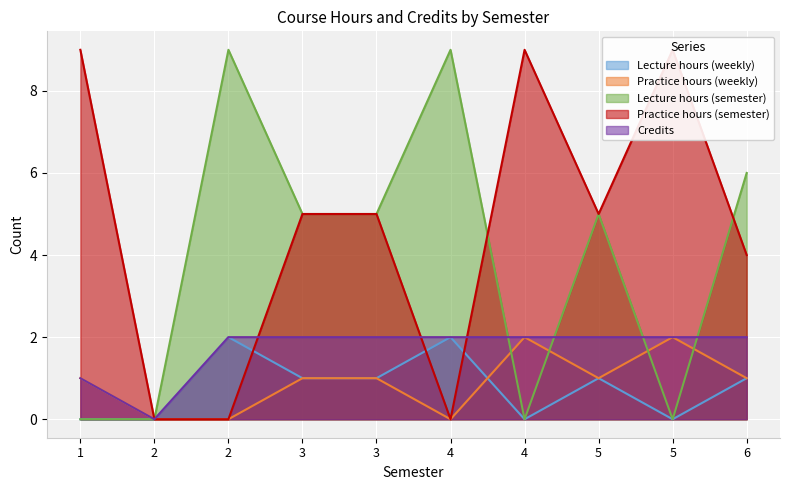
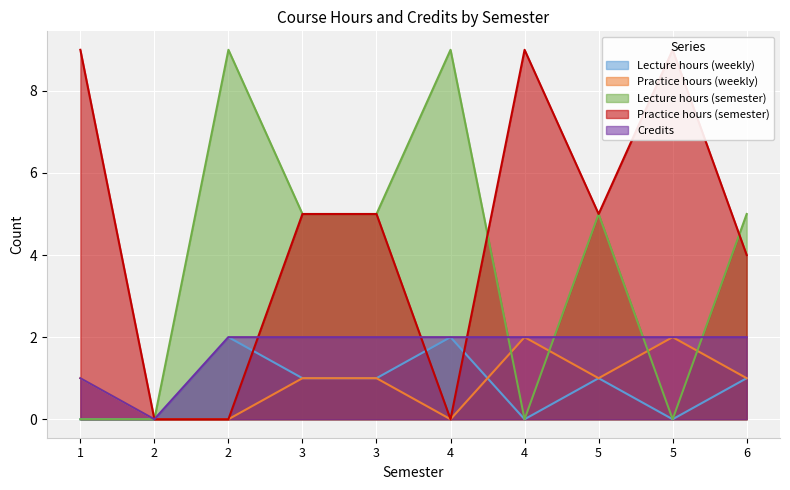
Lecture hours (semester), 6: 6 -> 5
